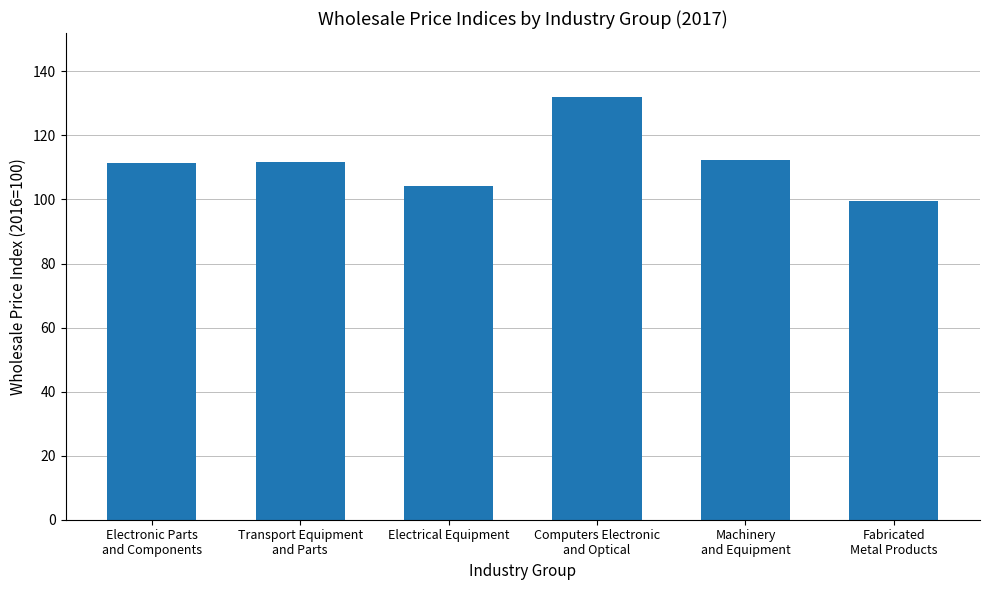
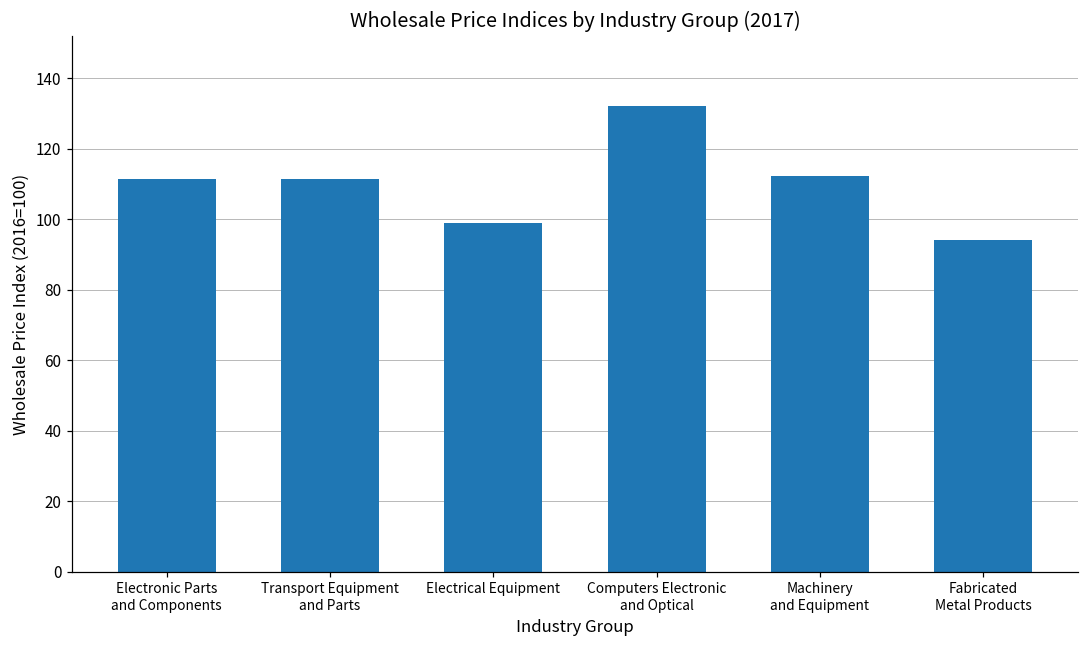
Electrical Equipment: 104 -> 99
Fabricated Metal Products: 99 -> 94
